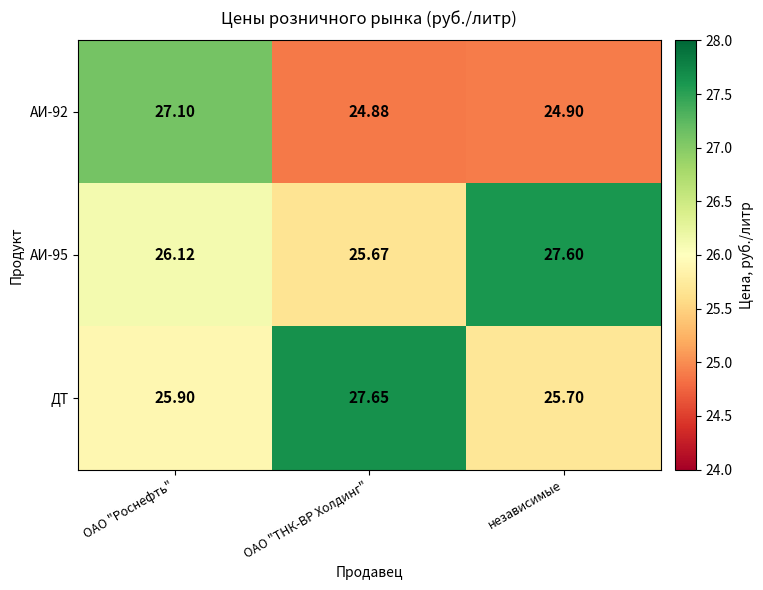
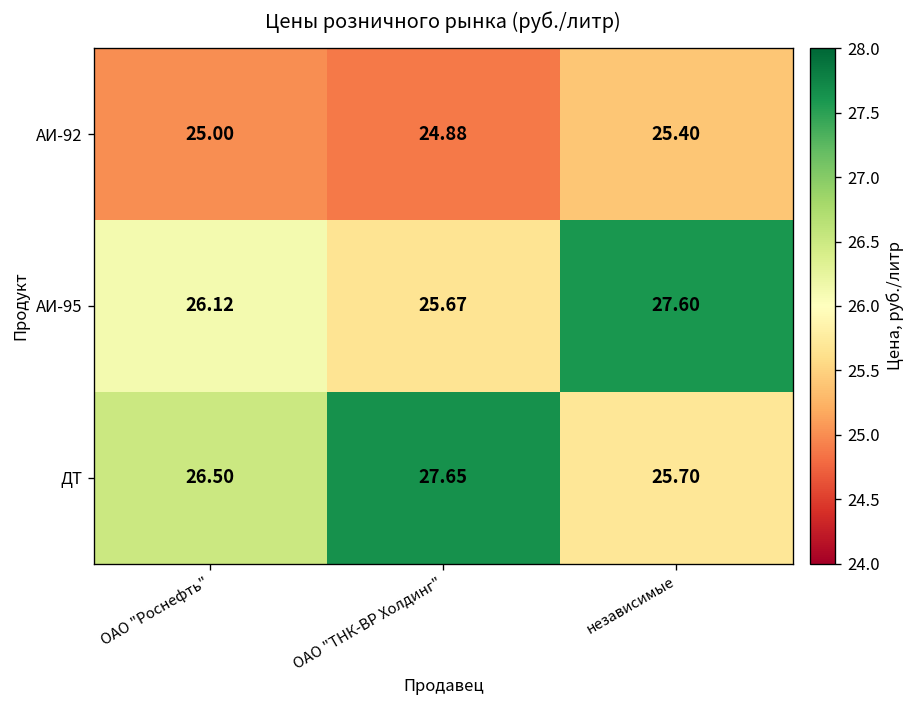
АИ-92, ОАО "Роснефть": 27.10 -> 25.00
АИ-92, независимые: 24.90 -> 25.40
ДТ, ОАО "Роснефть": 25.90 -> 26.50
